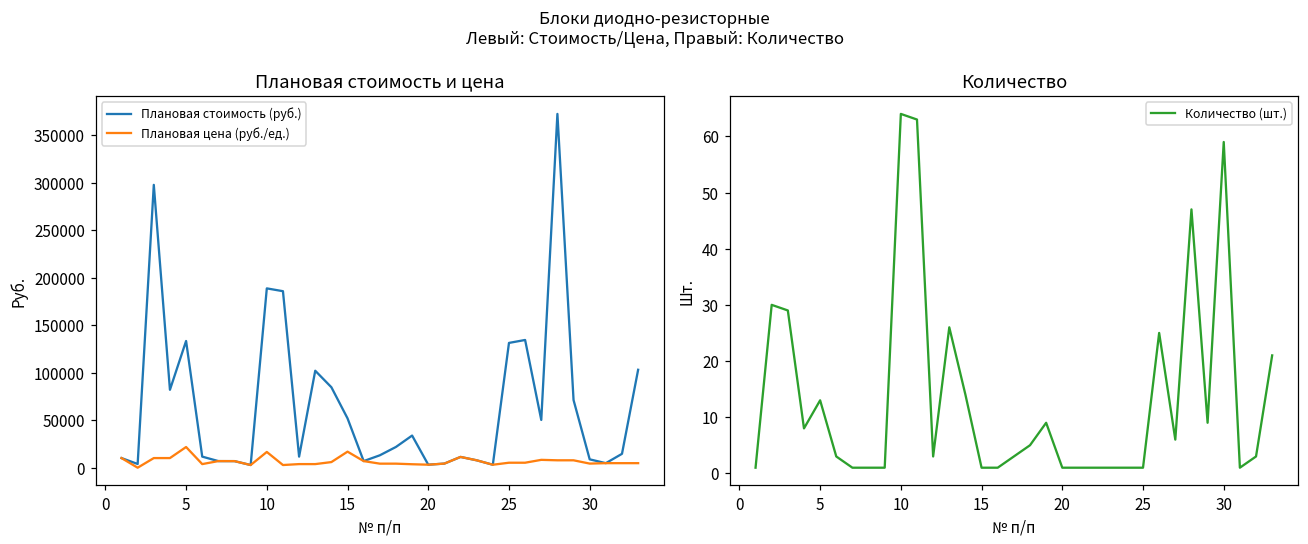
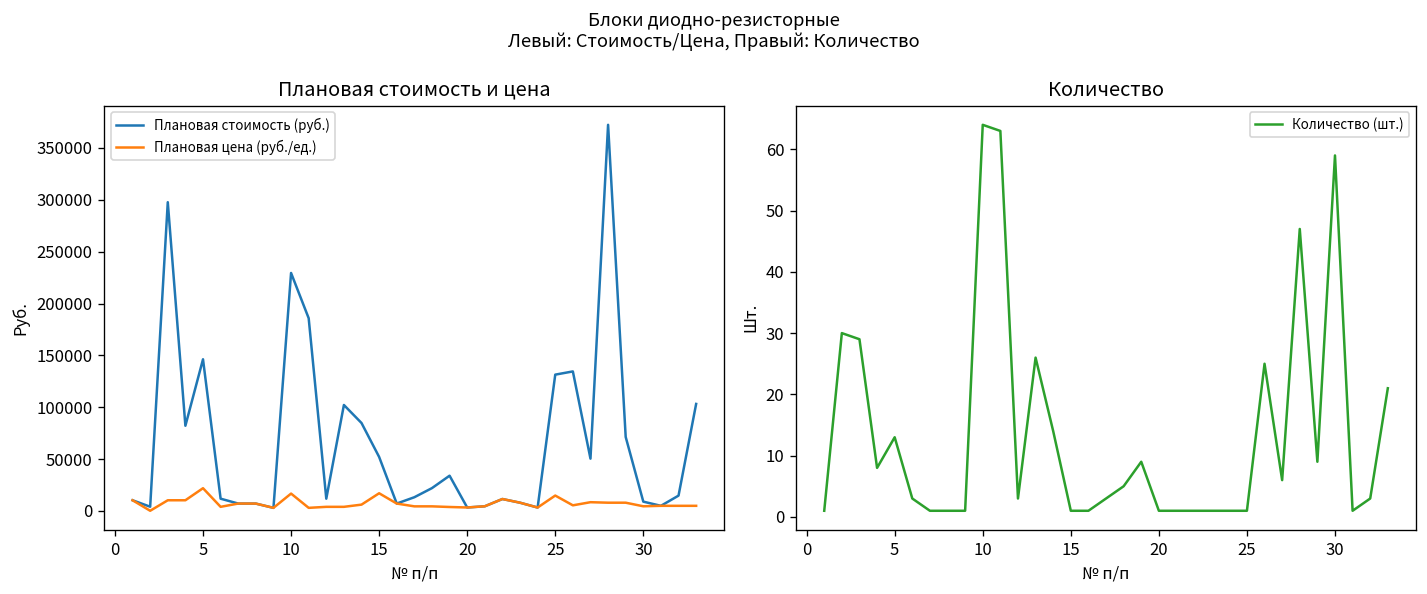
Плановая стоимость и цена, Плановая стоимость (руб.), 5: 130000 -> 150000
Плановая стоимость и цена, Плановая стоимость (руб.), 10: 190000 -> 230000
Плановая стоимость и цена, Плановая цена (руб./ед.), 25: 5000 -> 15000
